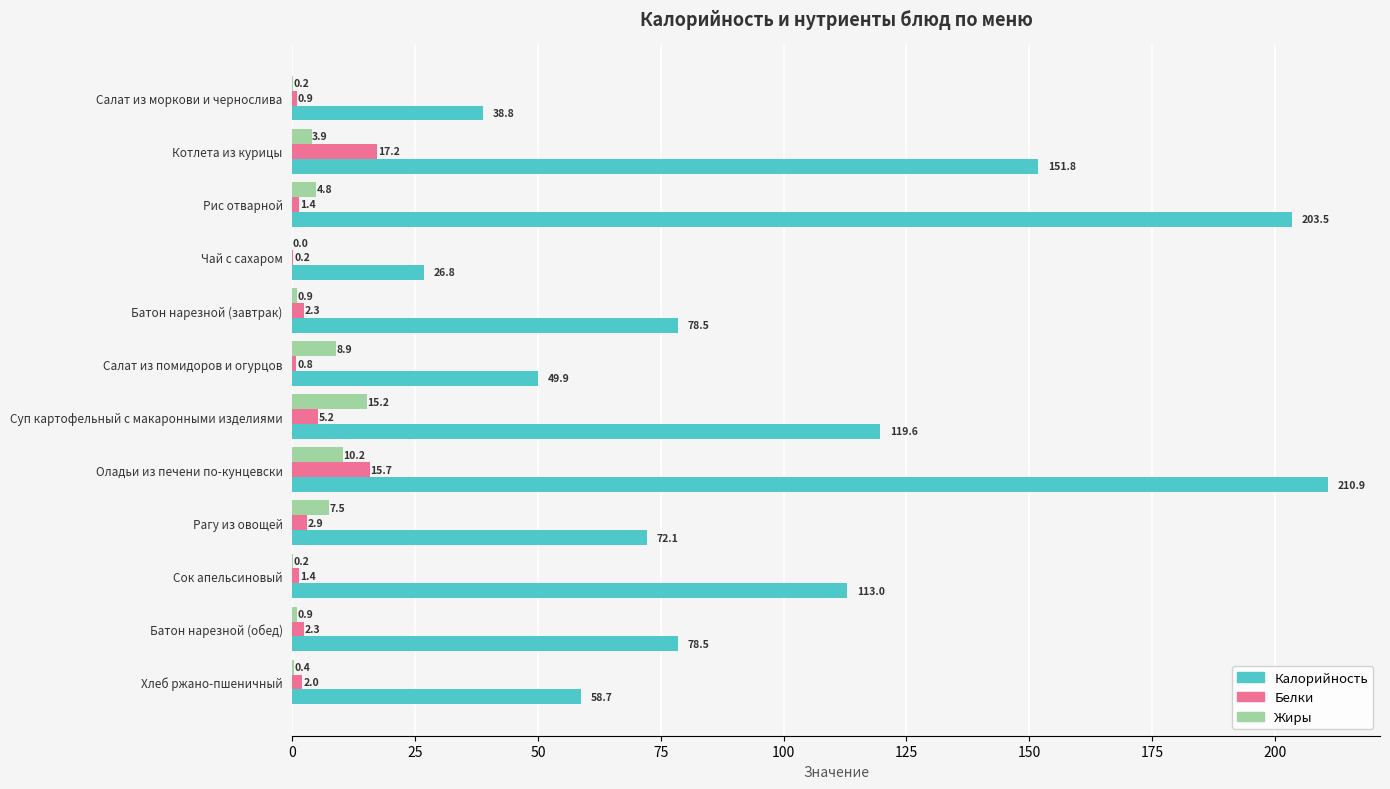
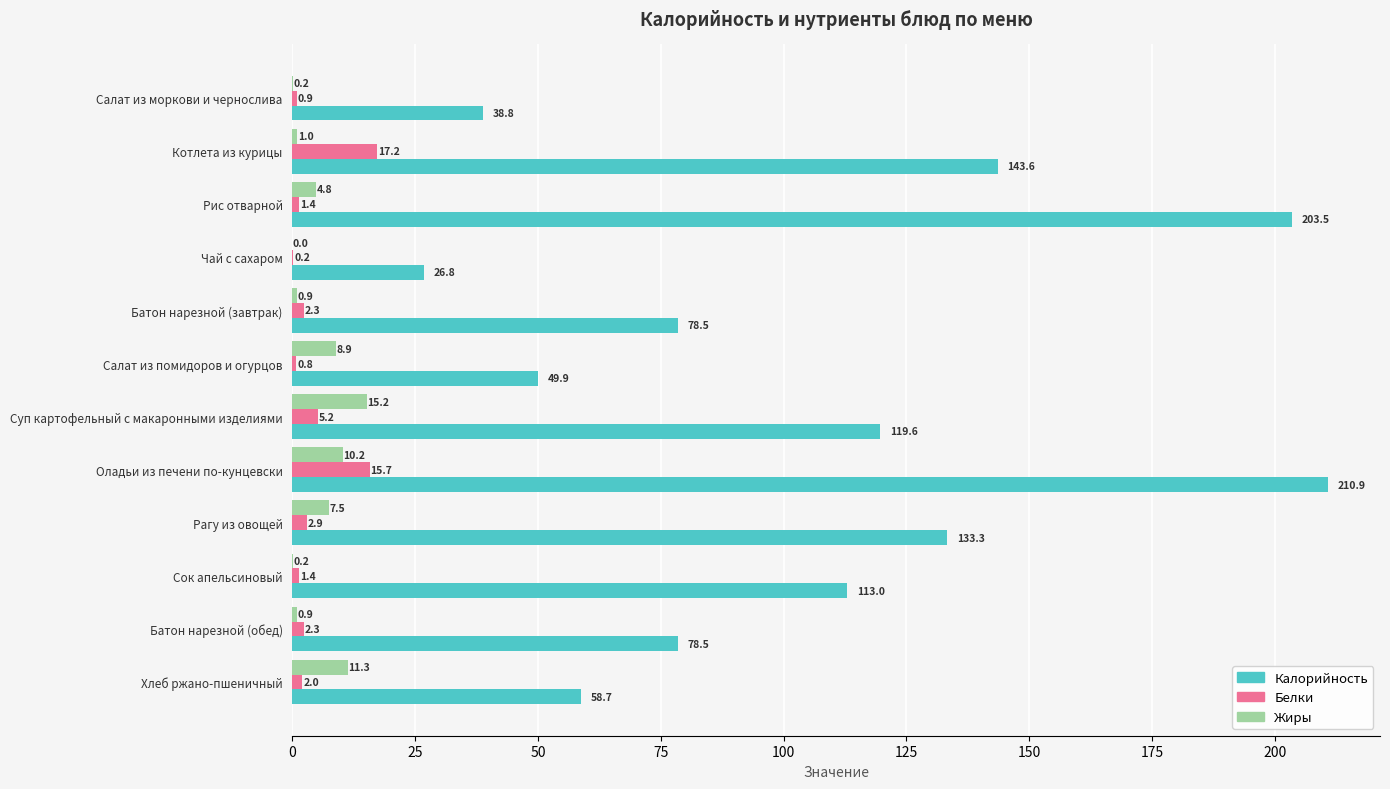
Жиры, Котлета из курицы: 3.9 -> 1.0
Калорийность, Котлета из курицы: 151.8 -> 143.6
Калорийность, Рагу из овощей: 72.1 -> 133.3
Жиры, Хлеб ржано-пшеничный: 0.4 -> 11.3
